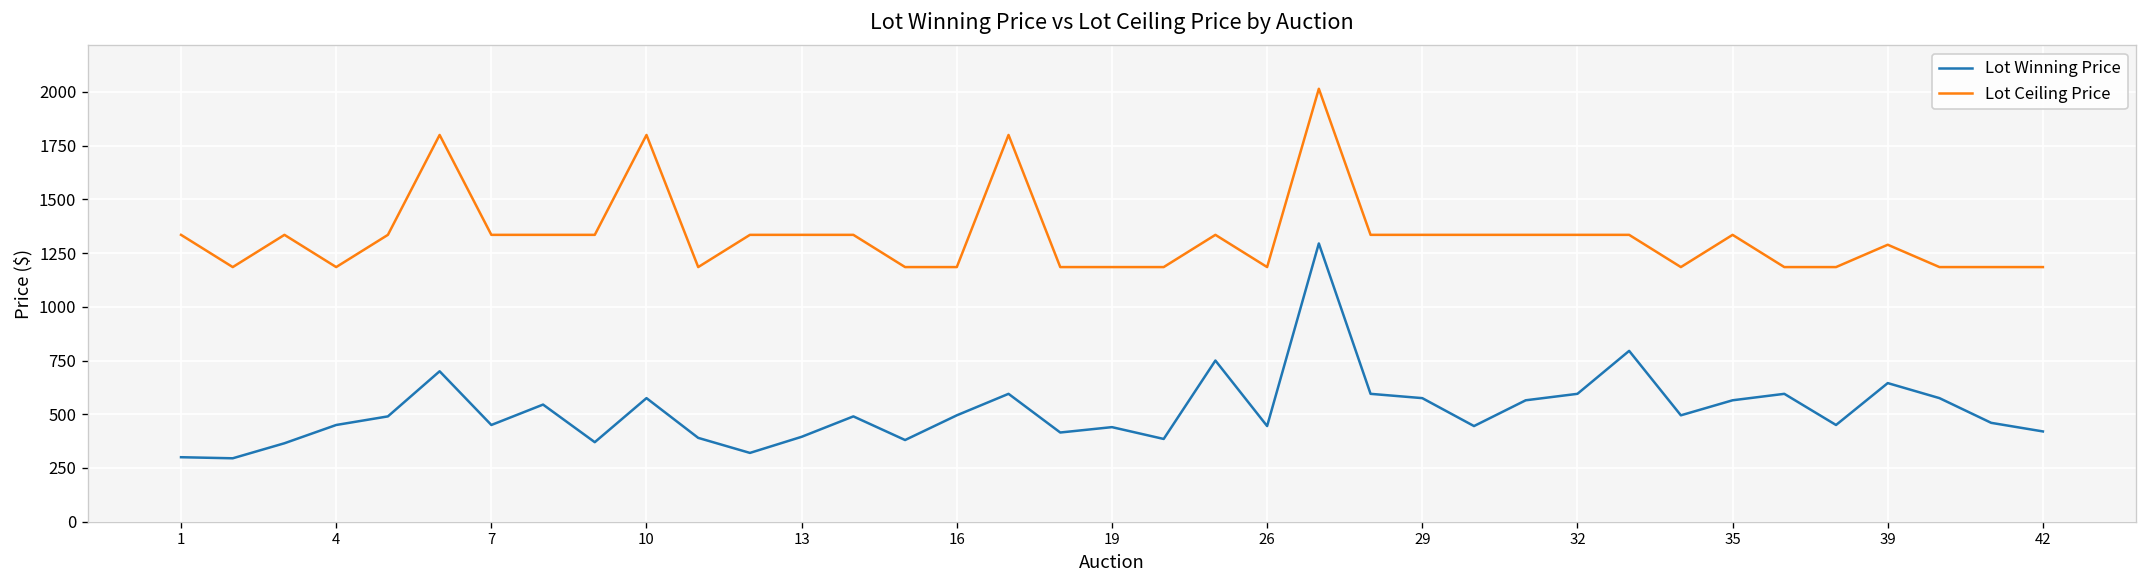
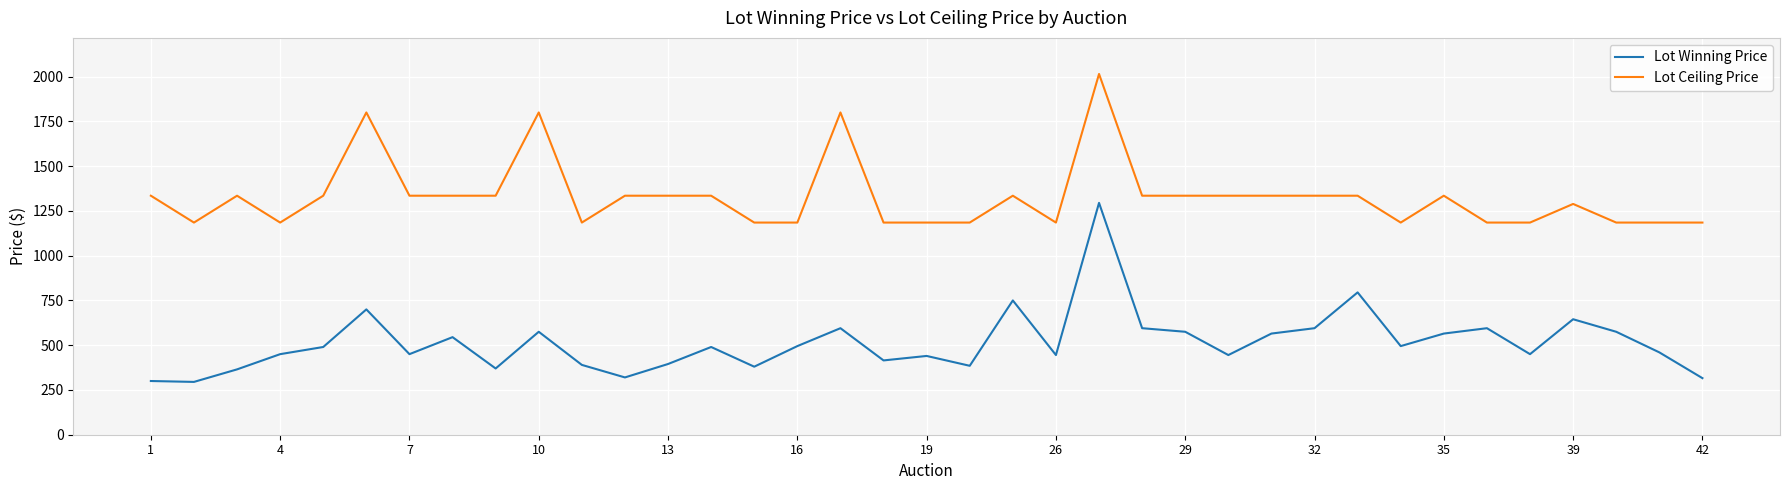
Lot Winning Price, 42: 420 -> 320
